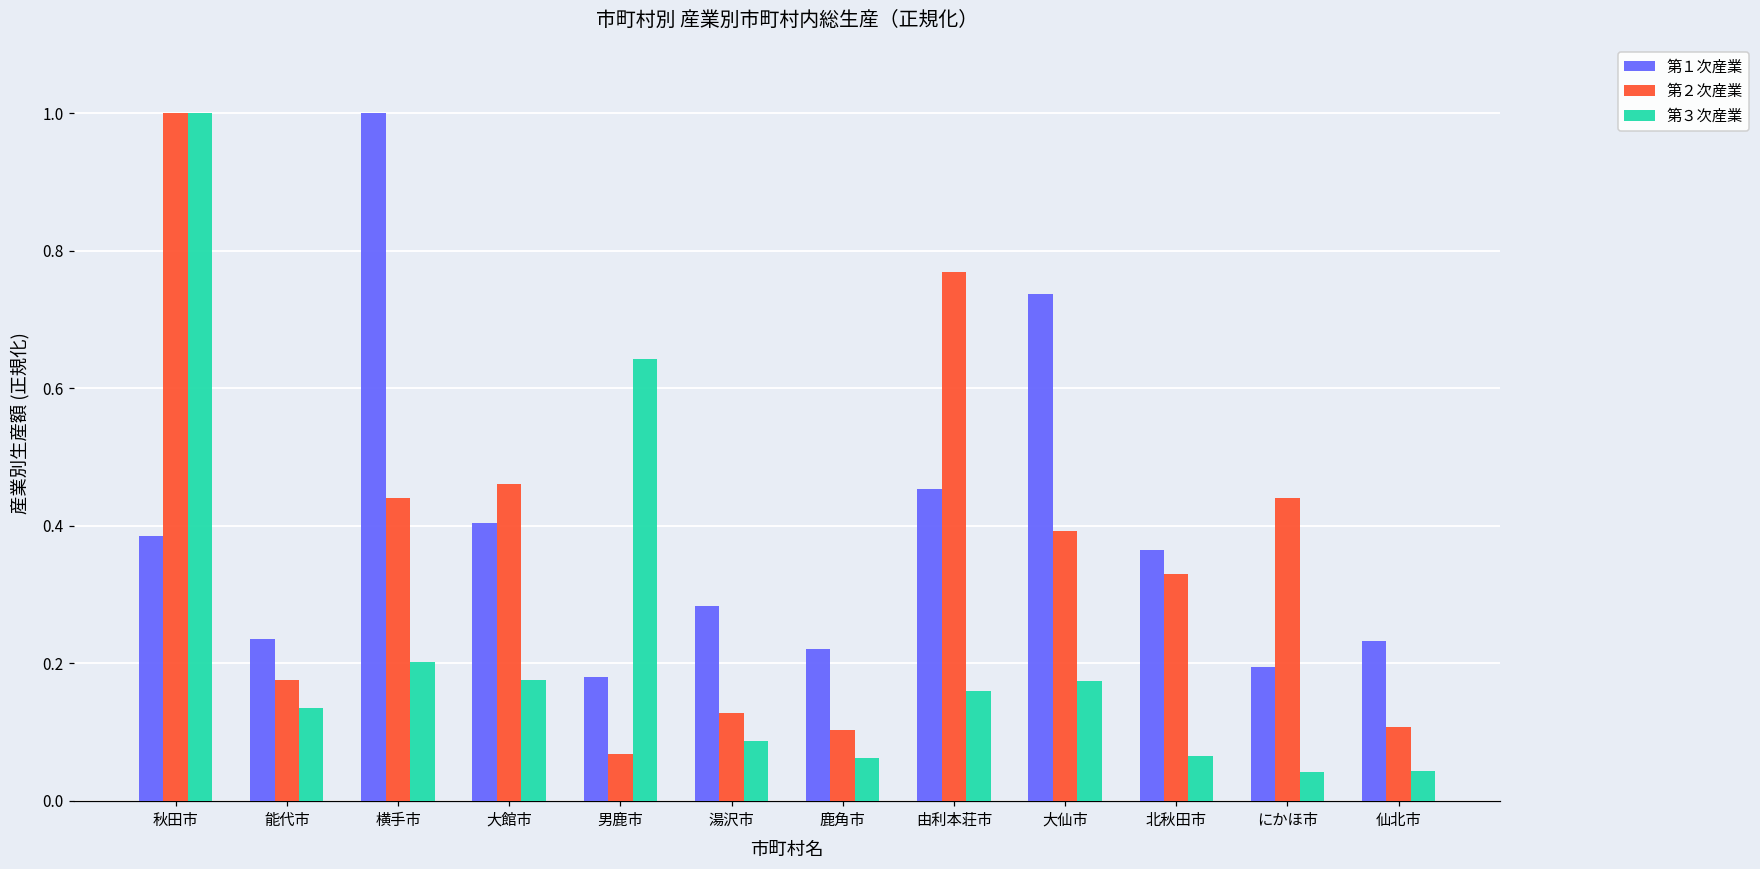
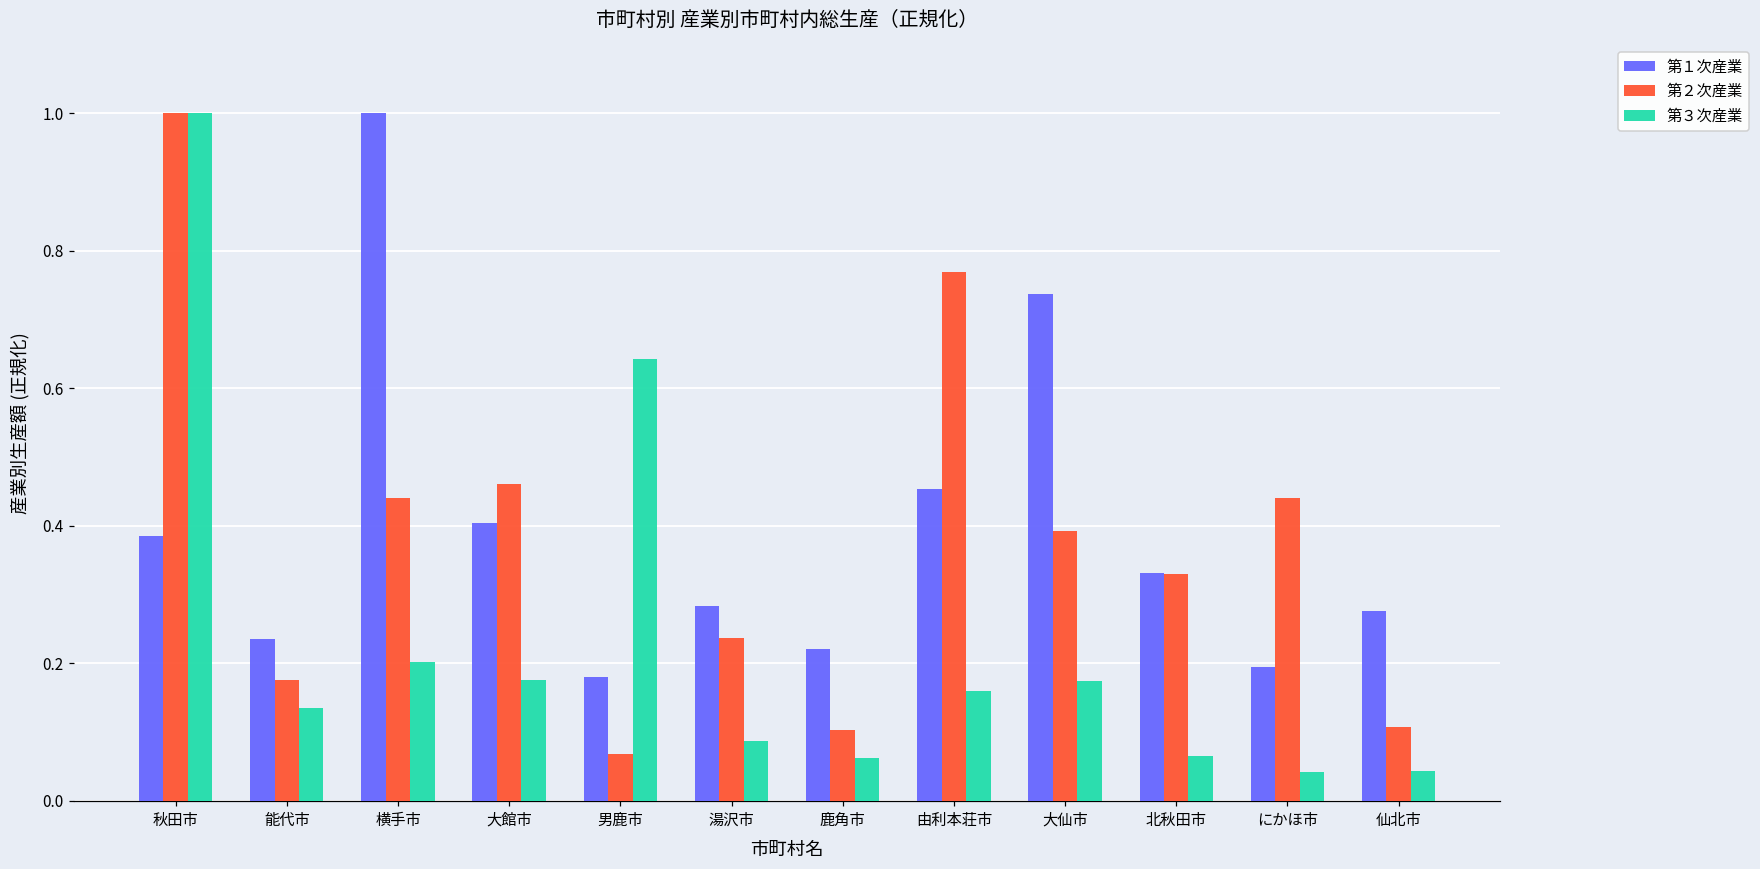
第２次産業, 湯沢市: 0.13 -> 0.24
第１次産業, 北秋田市: 0.37 -> 0.33
第１次産業, 仙北市: 0.23 -> 0.28
